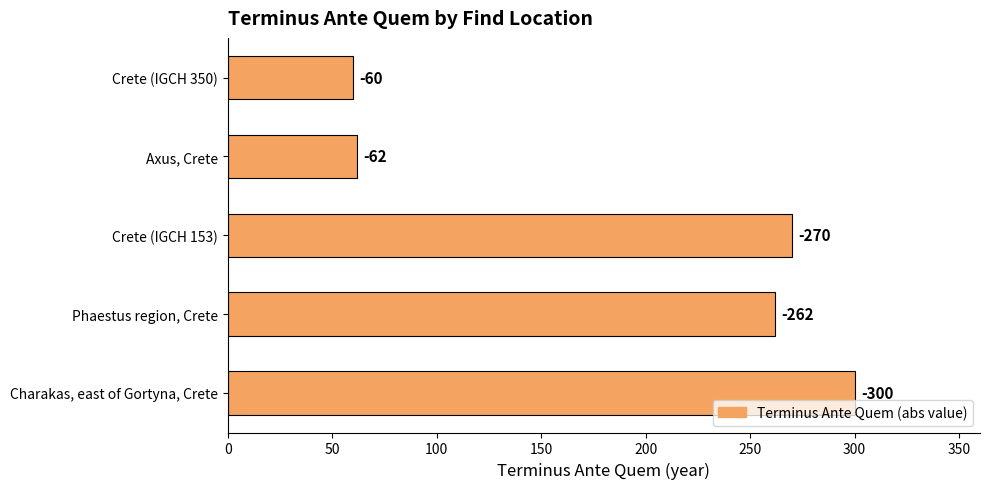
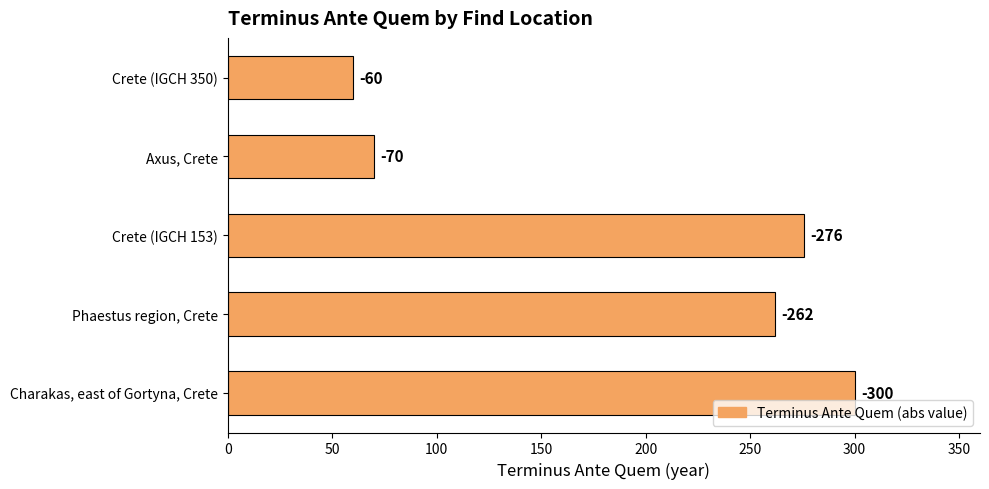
Axus, Crete: -62 -> -70
Crete (IGCH 153): -270 -> -276
